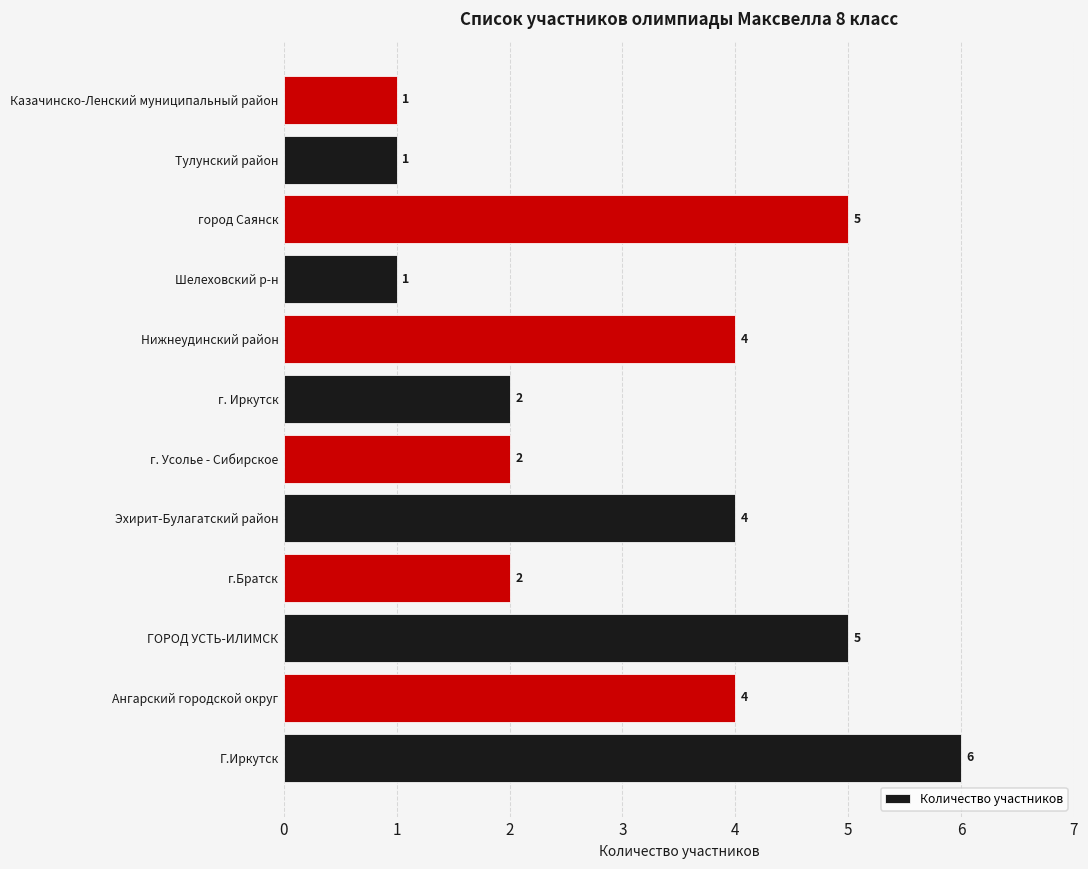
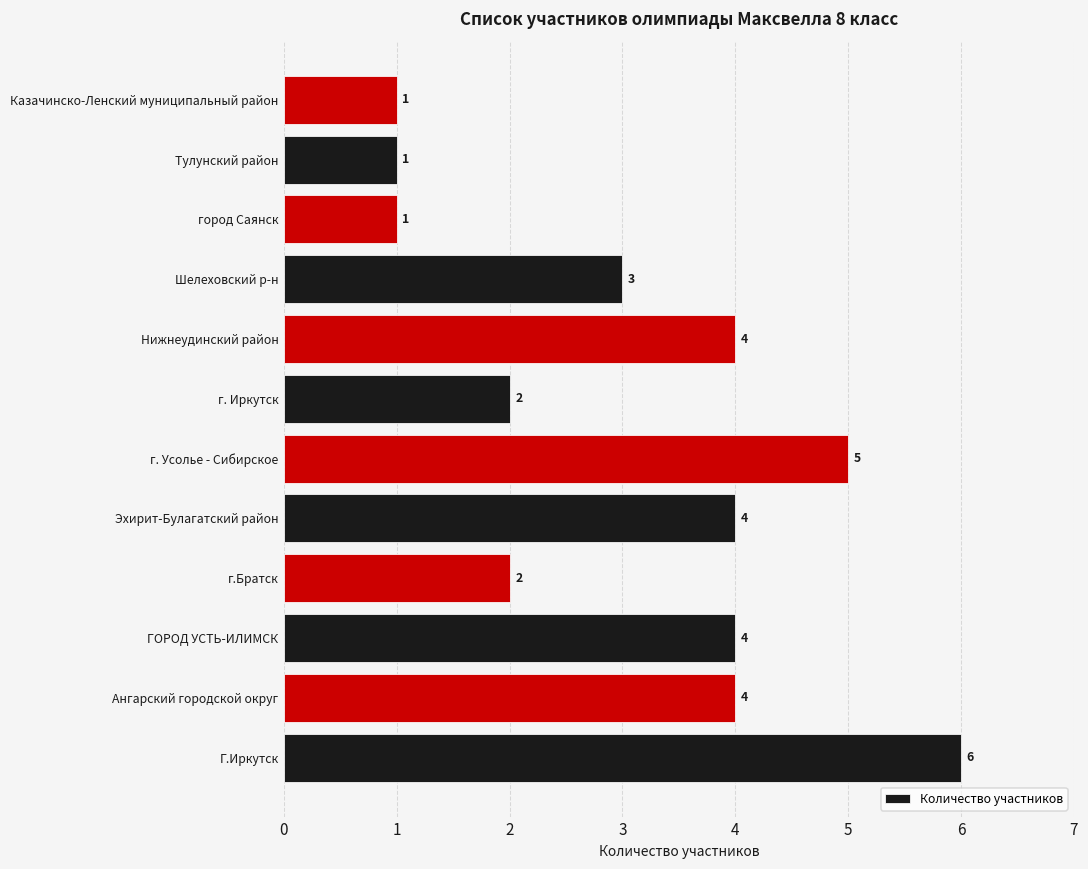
город Саянск: 5 -> 1
Шелеховский р-н: 1 -> 3
г. Усолье - Сибирское: 2 -> 5
ГОРОД УСТЬ-ИЛИМСК: 5 -> 4
